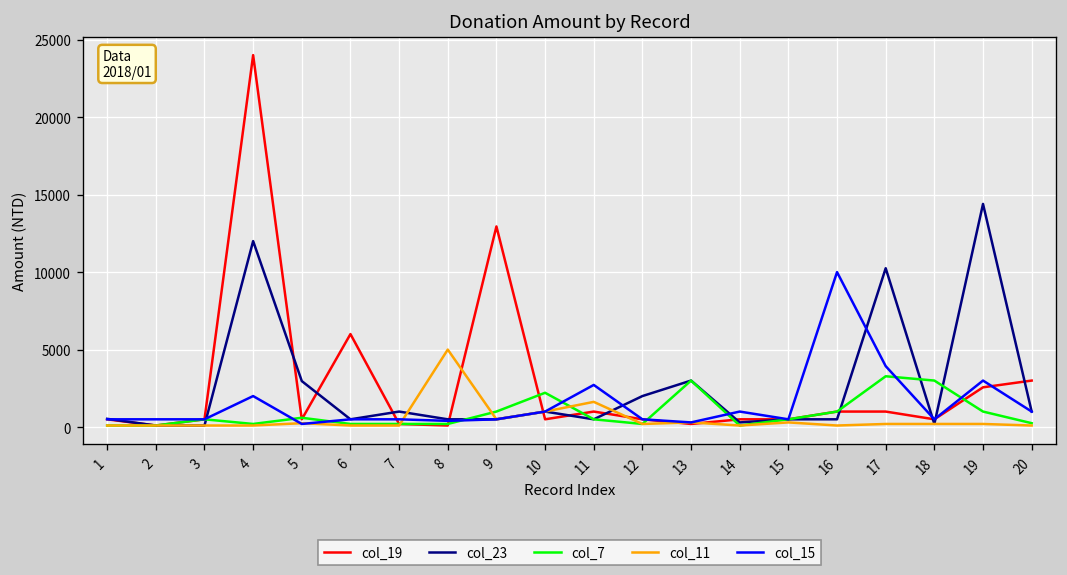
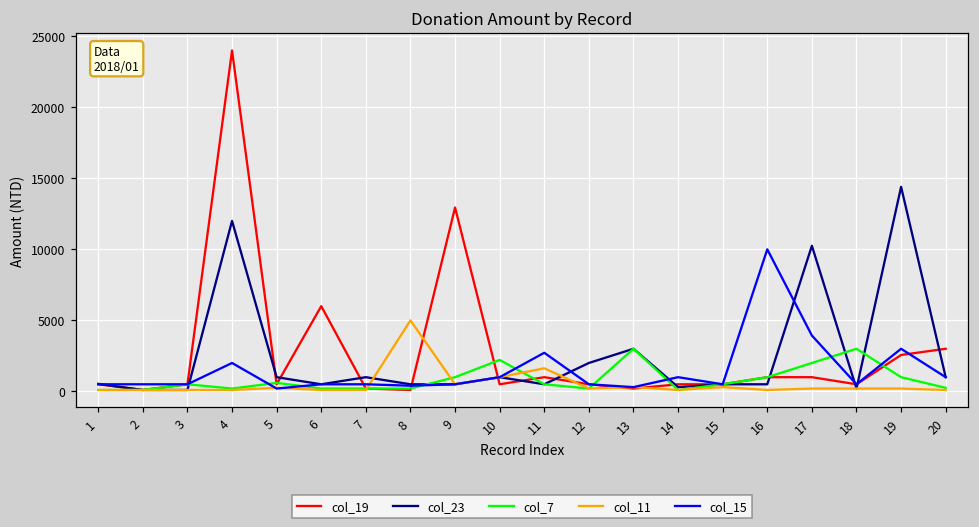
col_23, 5: 3000 -> 1000
col_7, 17: 3300 -> 2000
